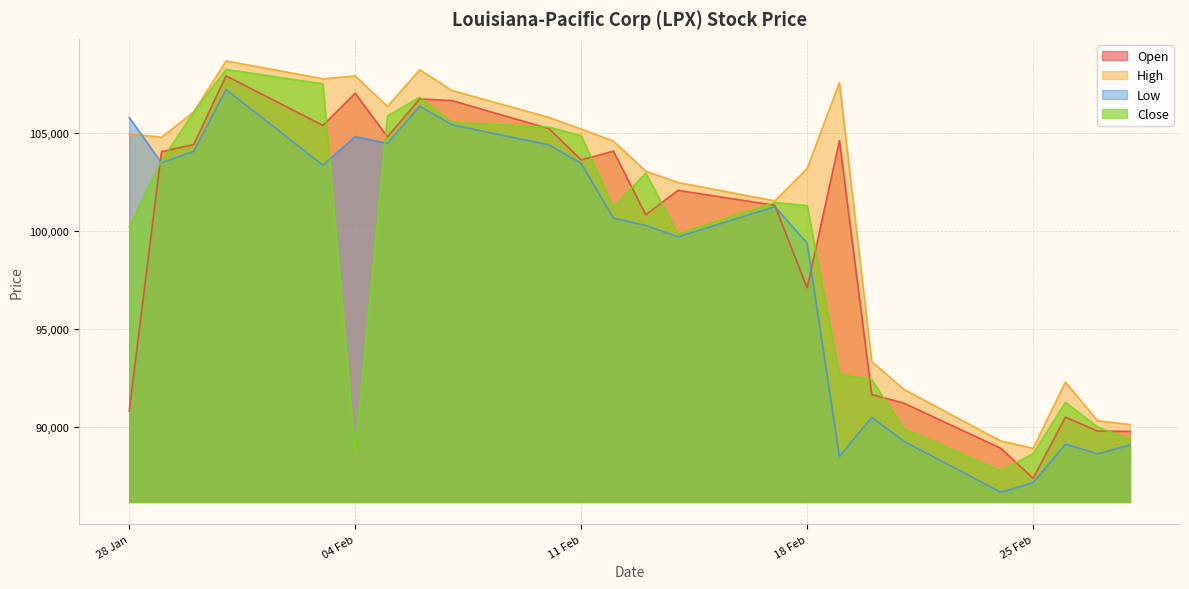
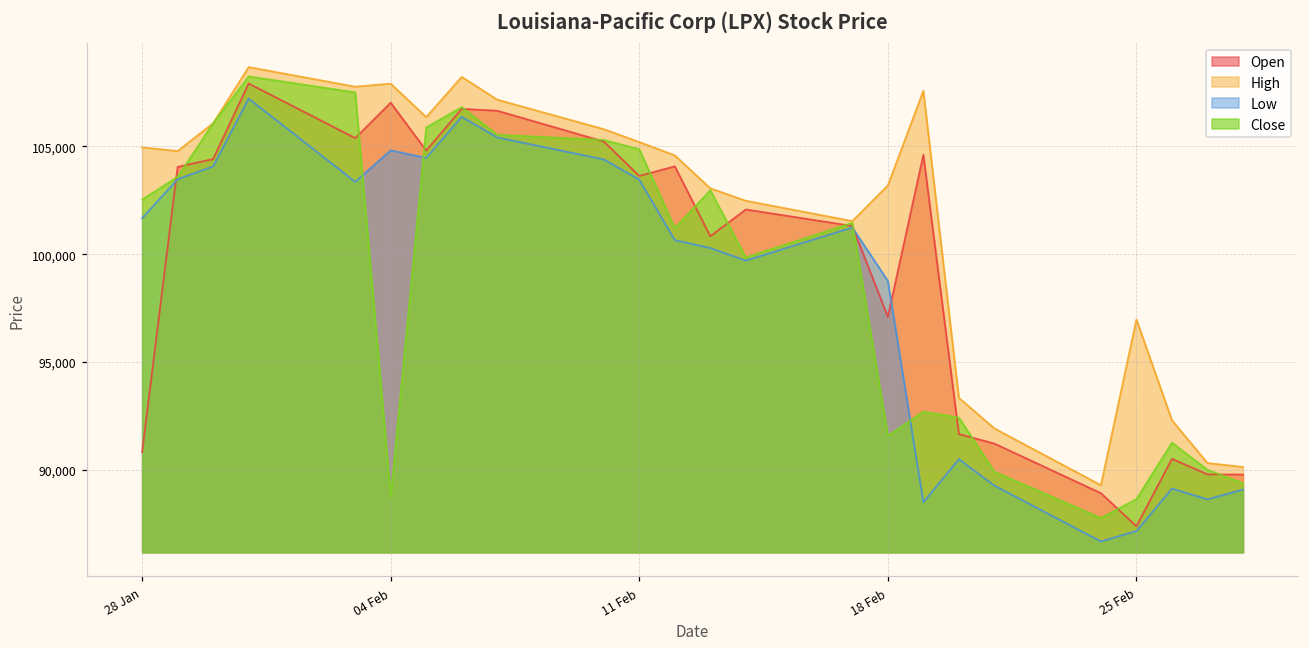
Low, 28 Jan: 105,800 -> 101,700
Close, 28 Jan: 100,200 -> 102,500
Low, 18 Feb: 99,400 -> 98,800
Close, 18 Feb: 101,300 -> 91,600
High, 25 Feb: 88,900 -> 97,000
